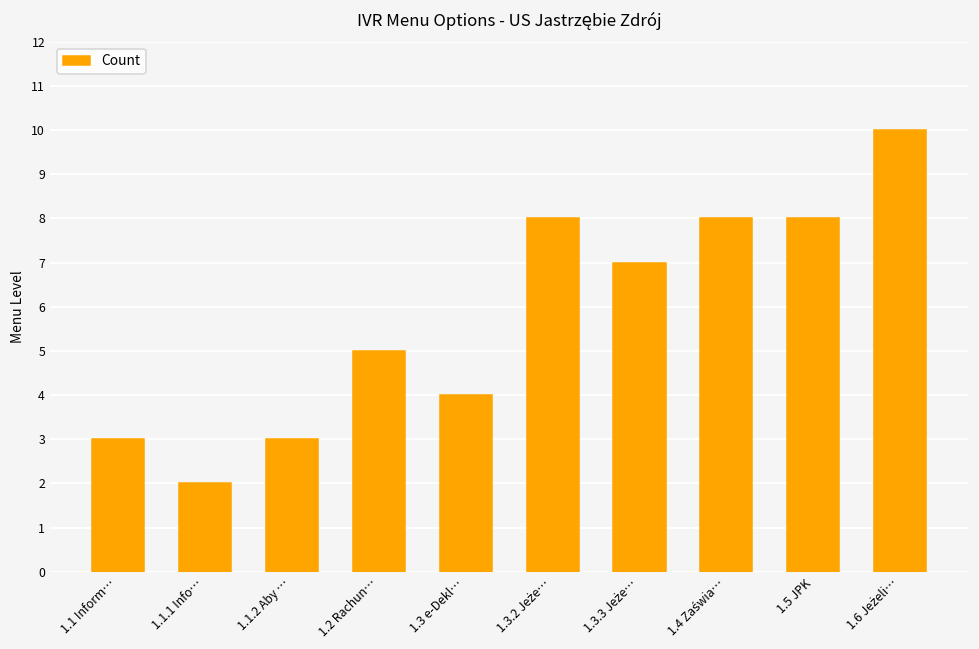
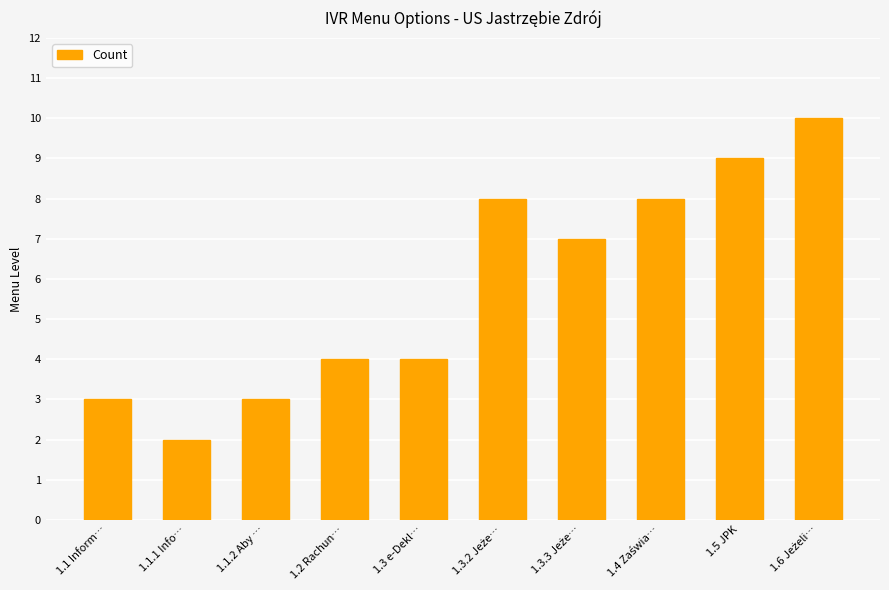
1.2 Rachun…: 5 -> 4
1.5 JPK: 8 -> 9
